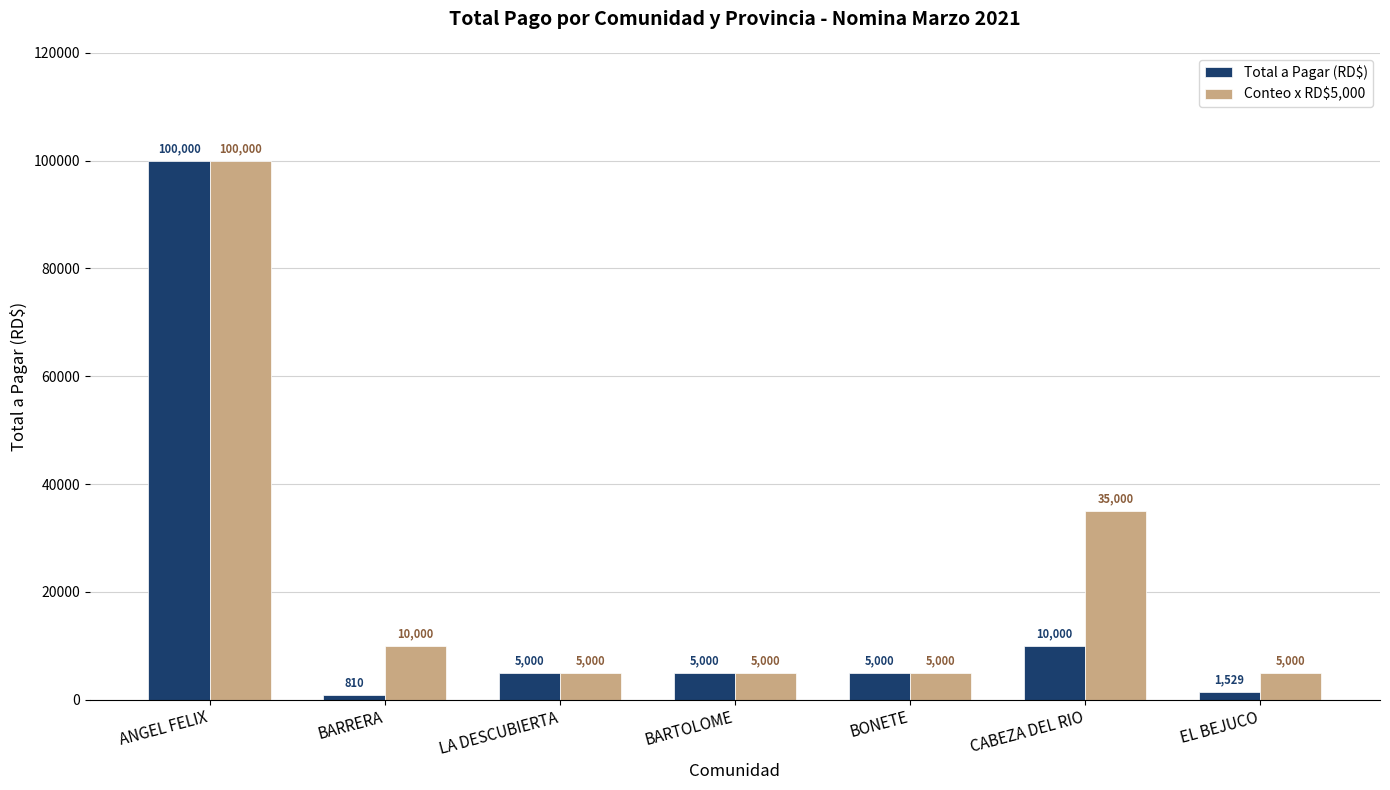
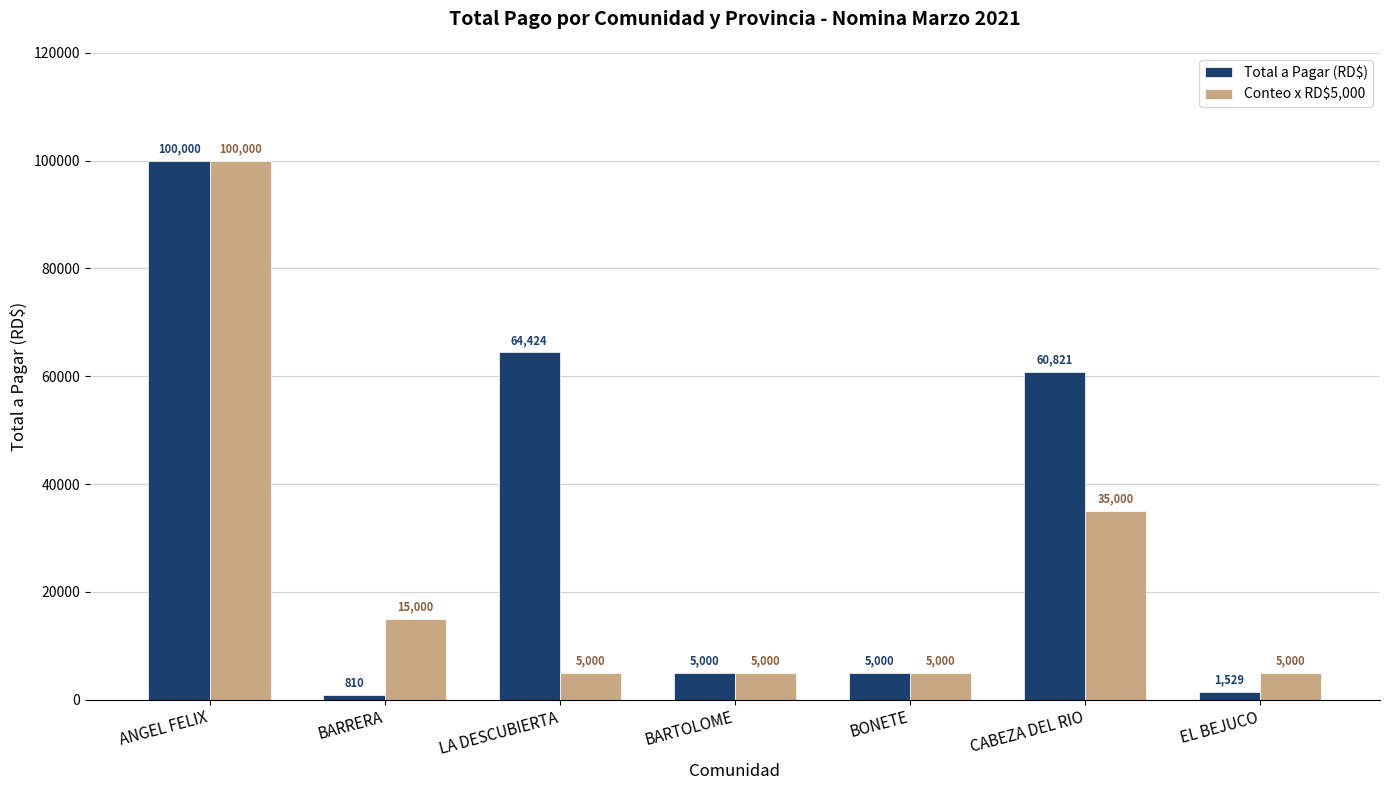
Conteo x RD$5,000, BARRERA: 10,000 -> 15,000
Total a Pagar (RD$), LA DESCUBIERTA: 5,000 -> 64,424
Total a Pagar (RD$), CABEZA DEL RIO: 10,000 -> 60,821
